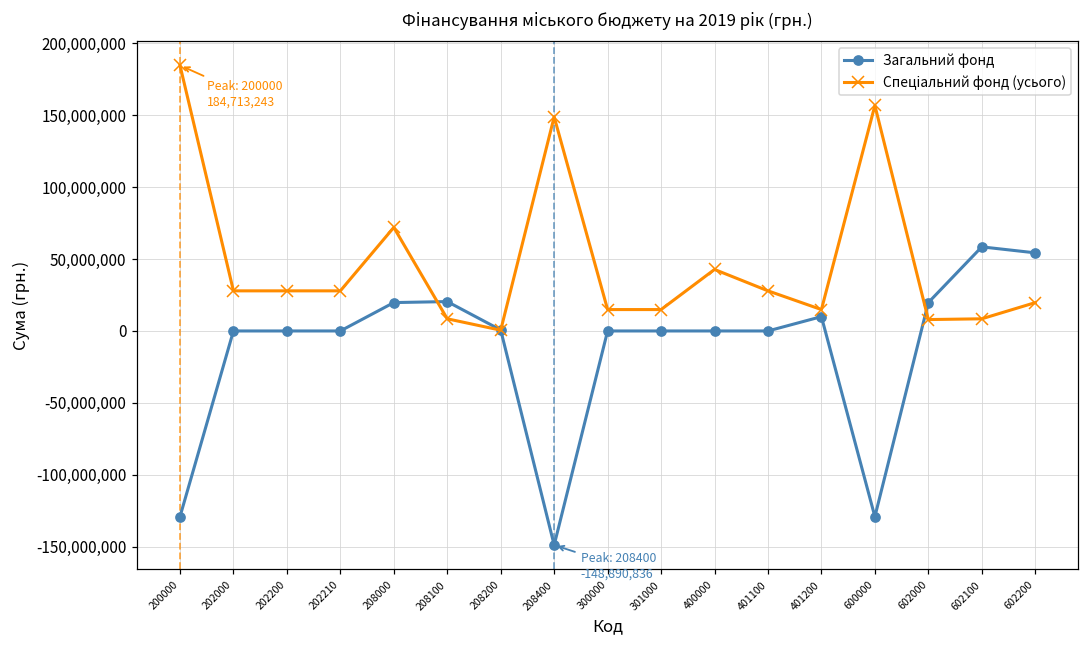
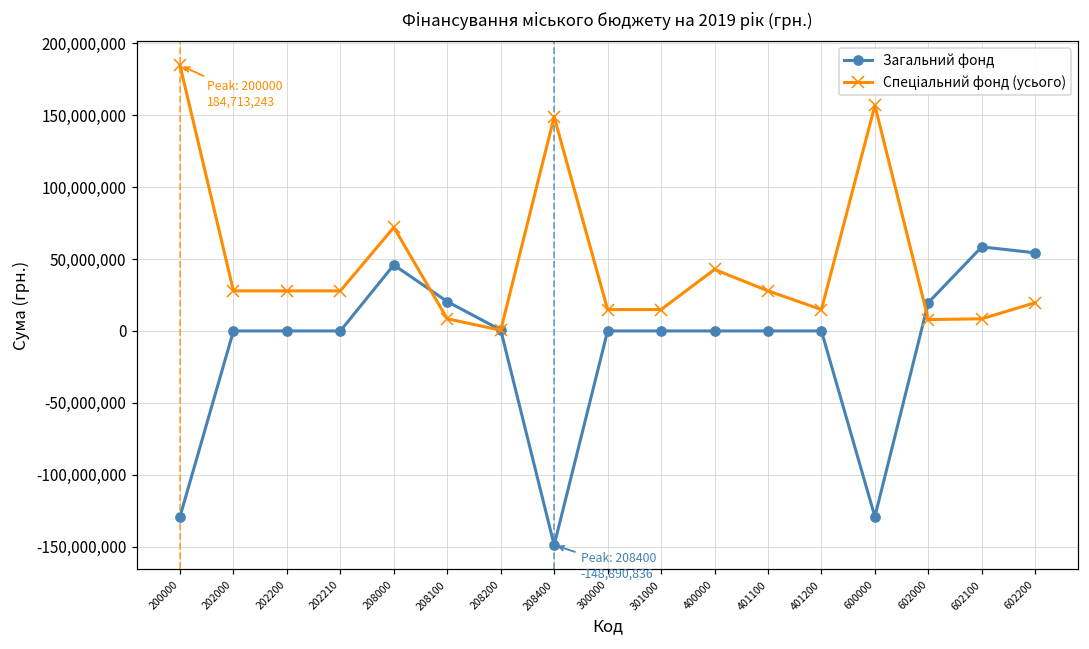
Загальний фонд, 208000: 20,000,000 -> 46,000,000
Загальний фонд, 401200: 10,000,000 -> 0
